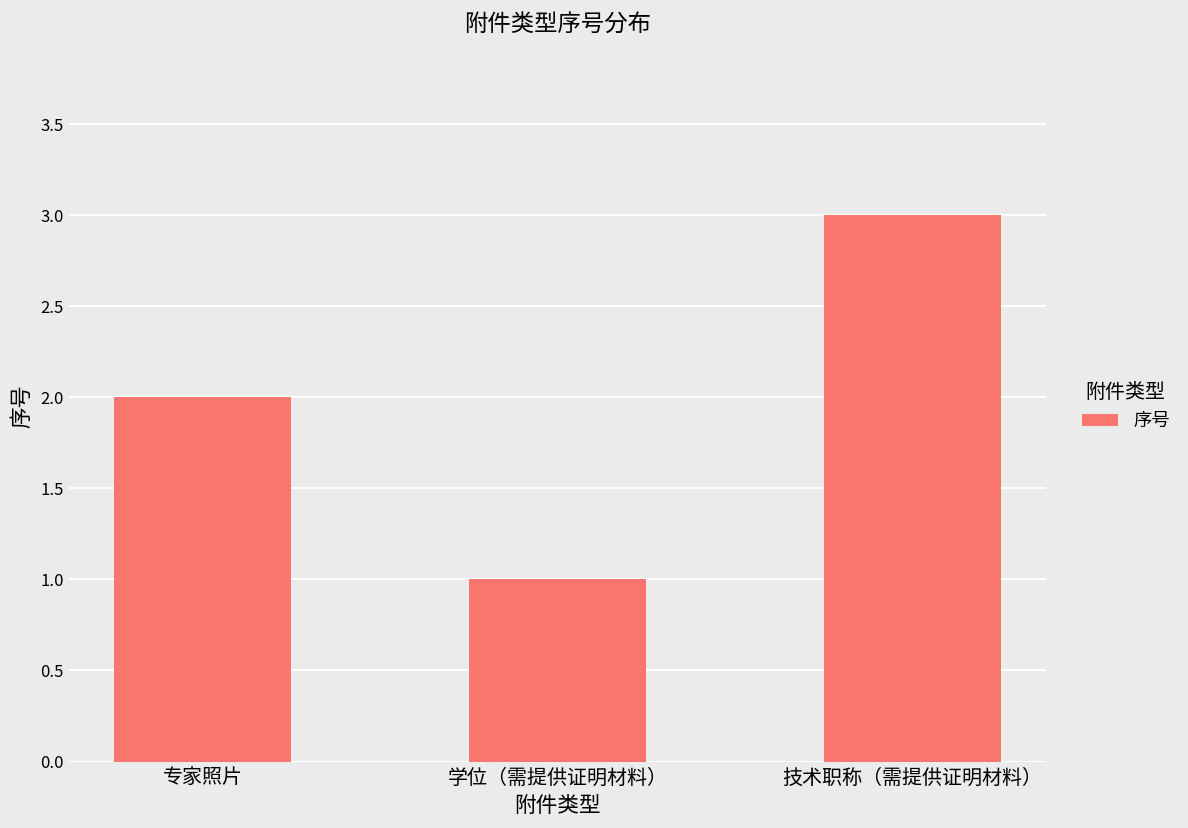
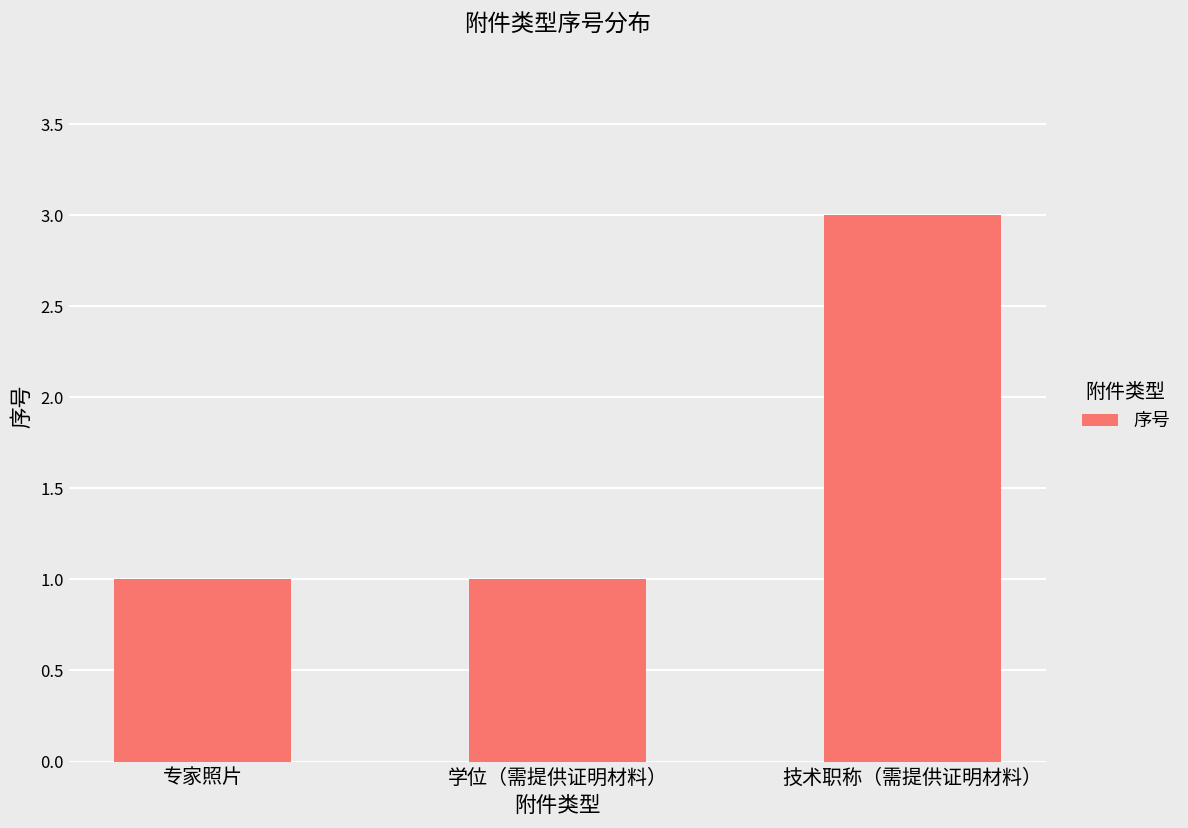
专家照片: 2 -> 1
